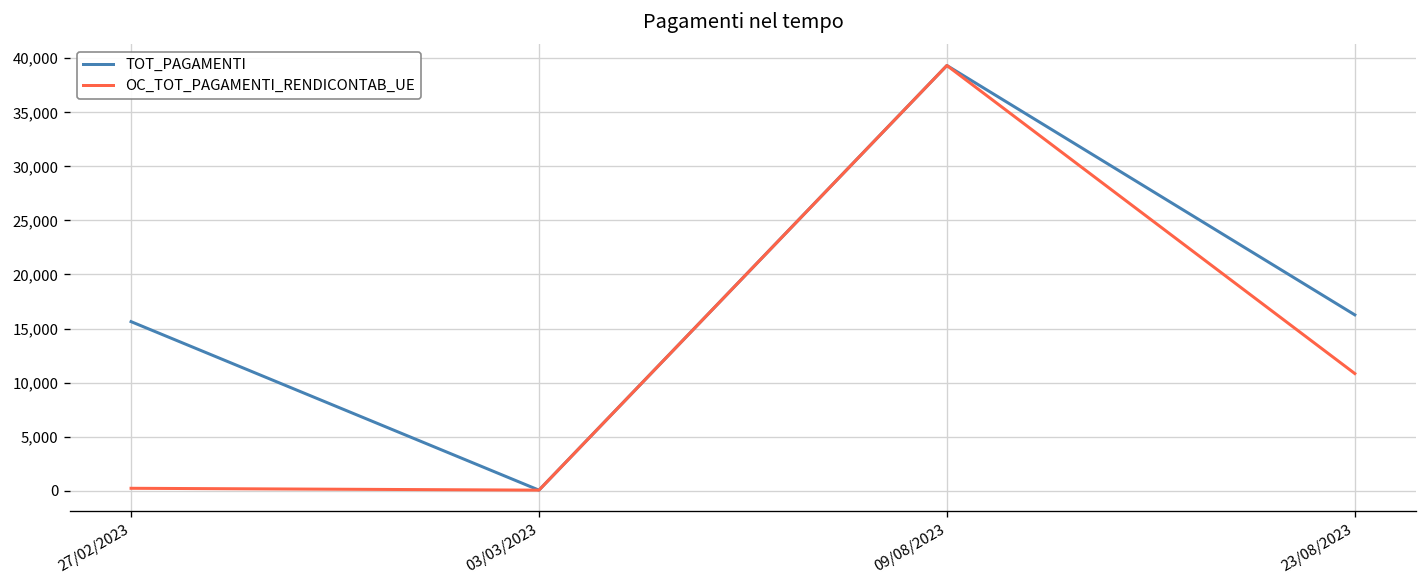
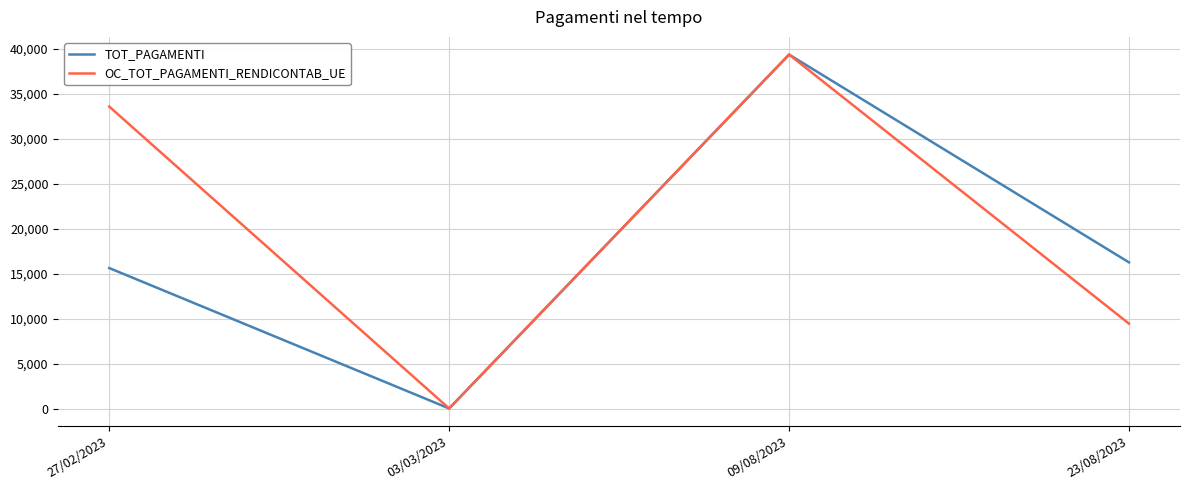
OC_TOT_PAGAMENTI_RENDICONTAB_UE, 27/02/2023: 0 -> 34,000
OC_TOT_PAGAMENTI_RENDICONTAB_UE, 23/08/2023: 11,000 -> 9,000
